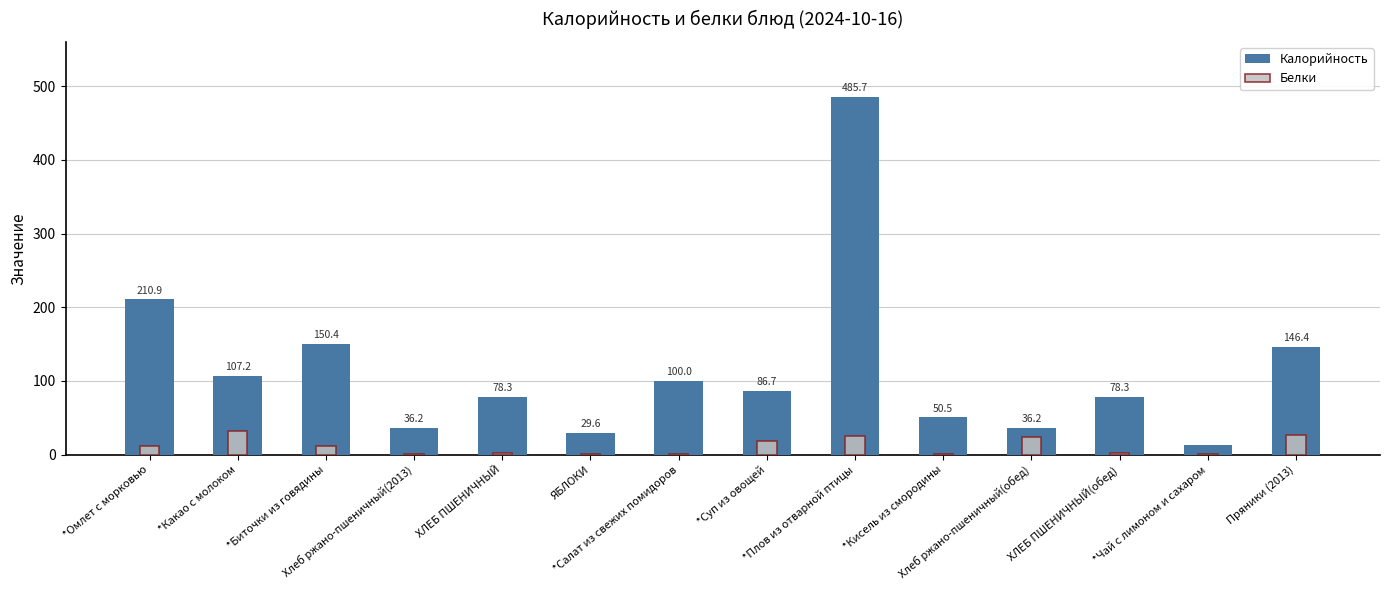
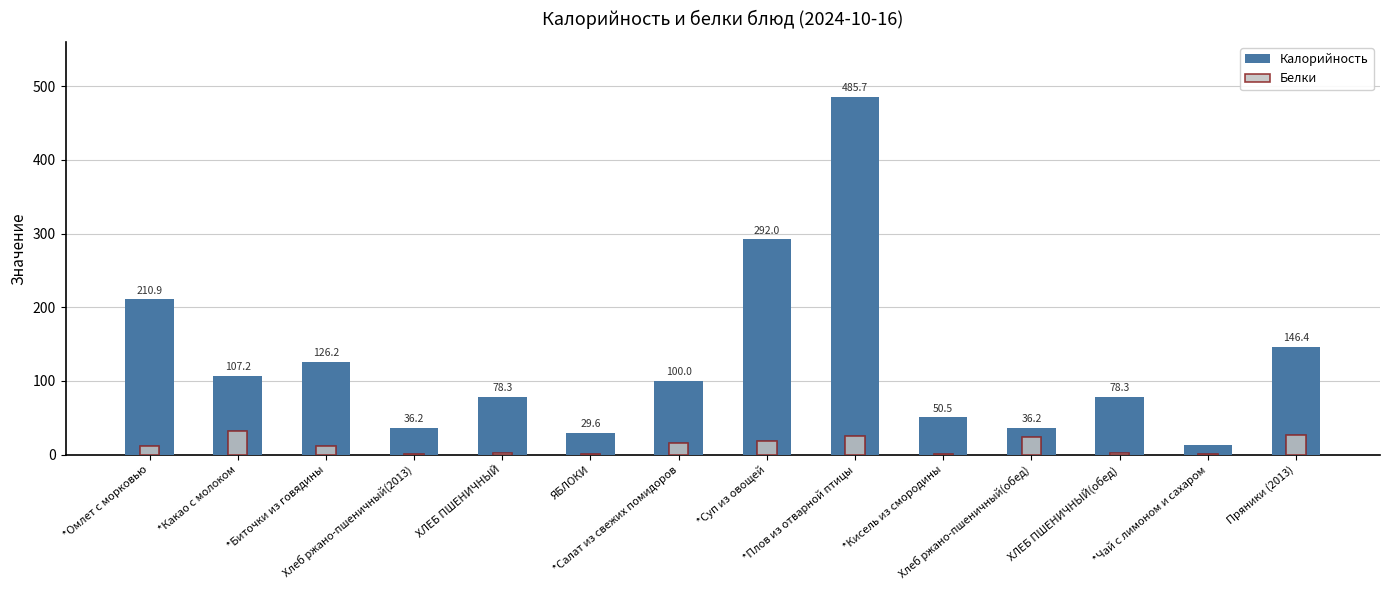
Калорийность, *Биточки из говядины: 150.4 -> 126.2
Белки, *Салат из свежих помидоров: 0 -> 20
Калорийность, *Суп из овощей: 86.7 -> 292.0
